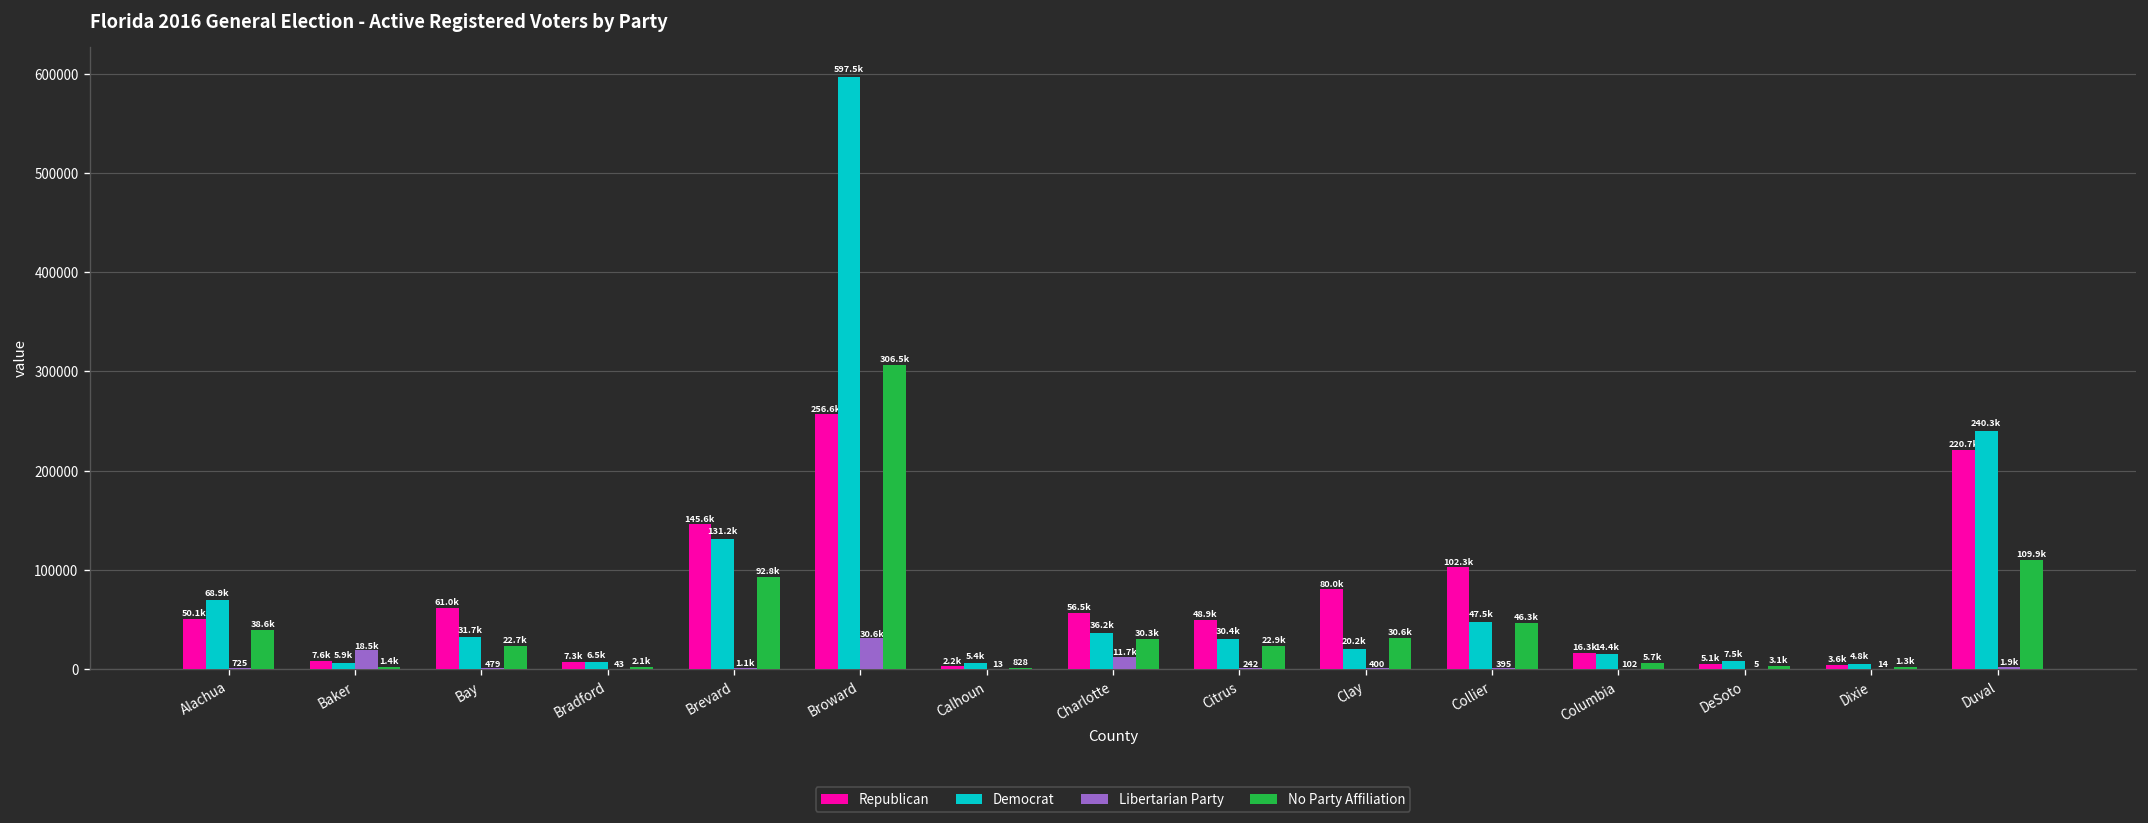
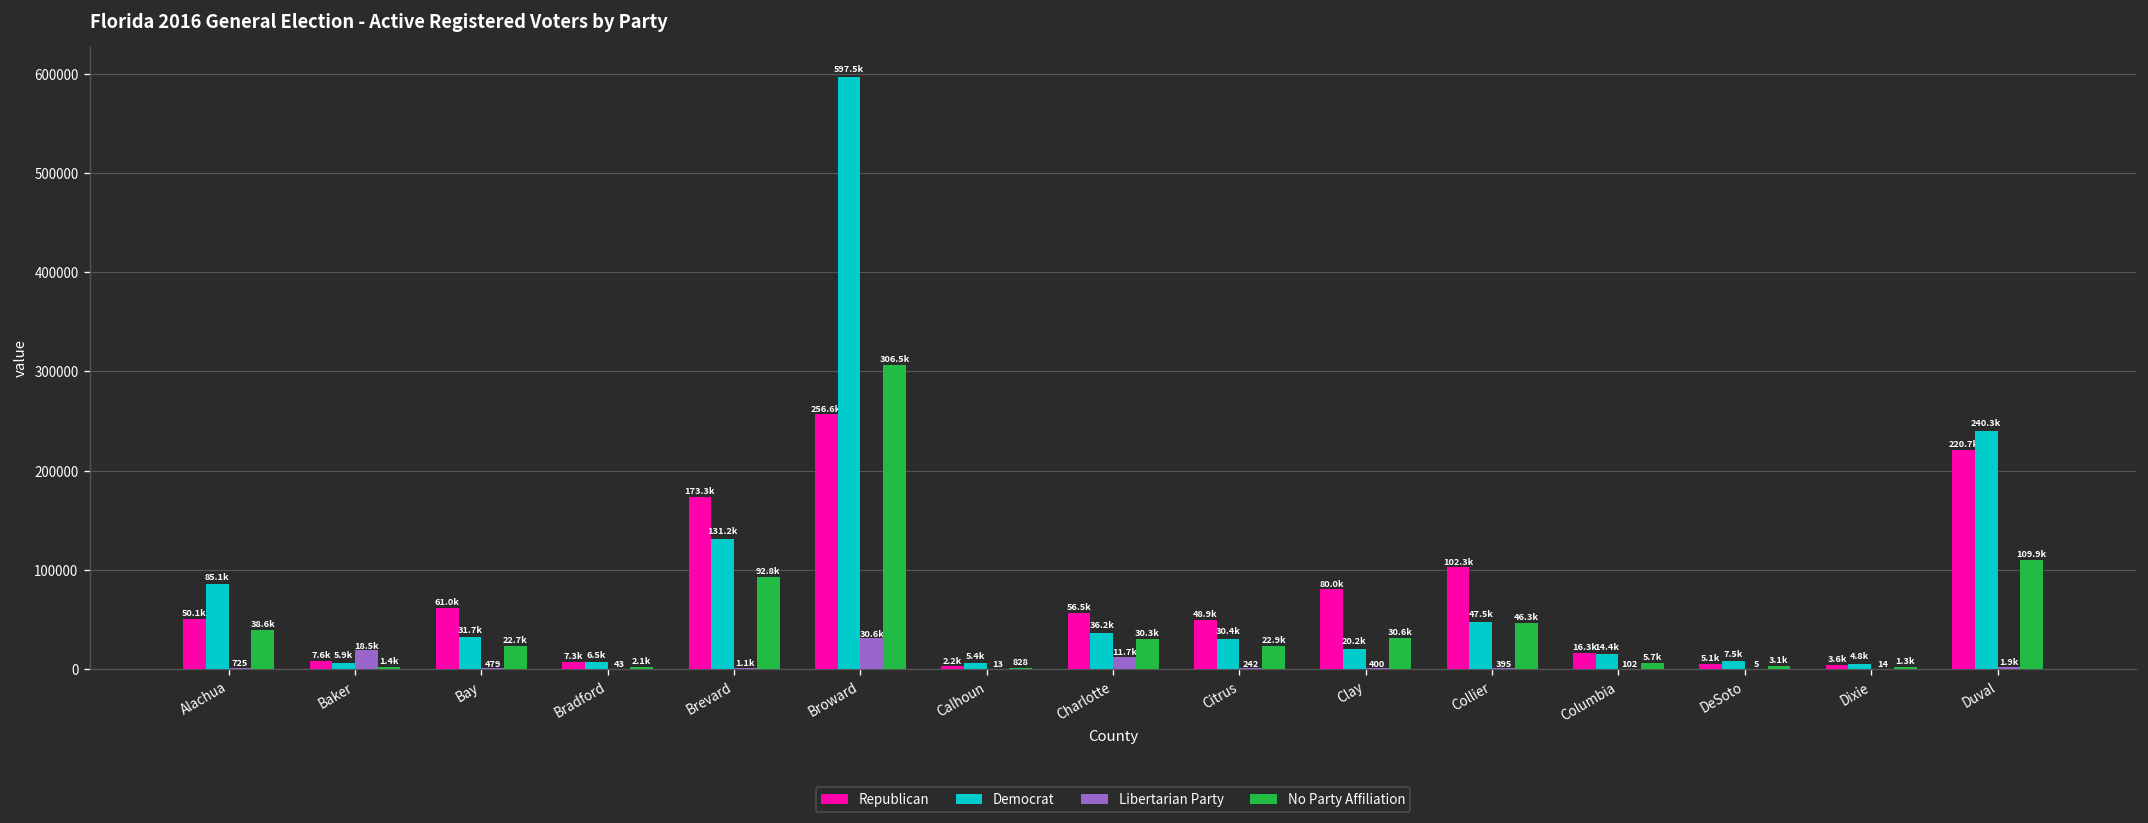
Democrat, Alachua: 68.9k -> 85.1k
Republican, Brevard: 145.6k -> 173.3k
